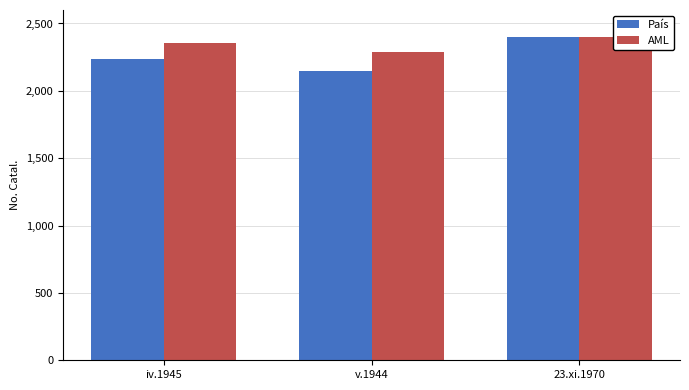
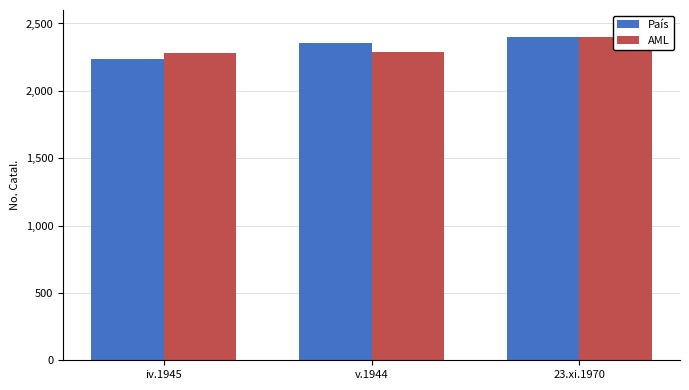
AML, iv.1945: 2,350 -> 2,280
País, v.1944: 2,150 -> 2,350
